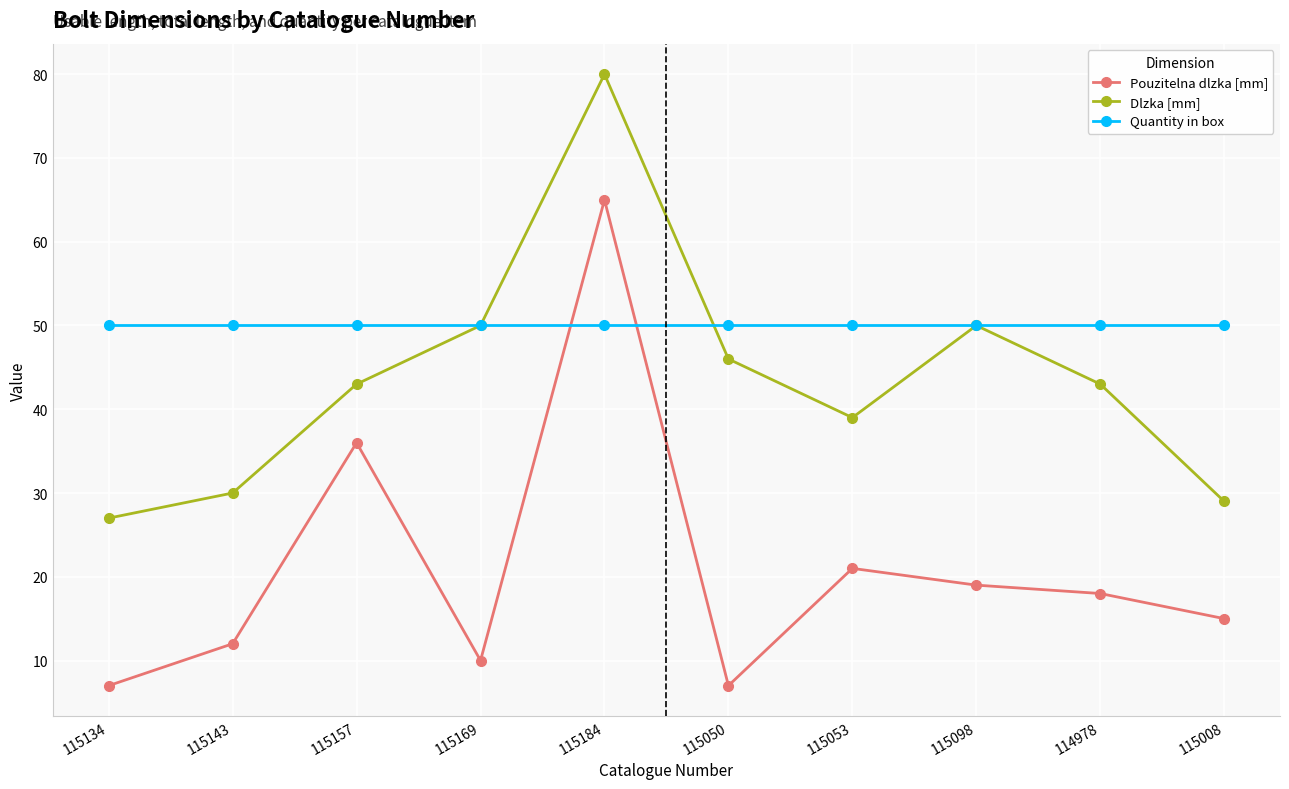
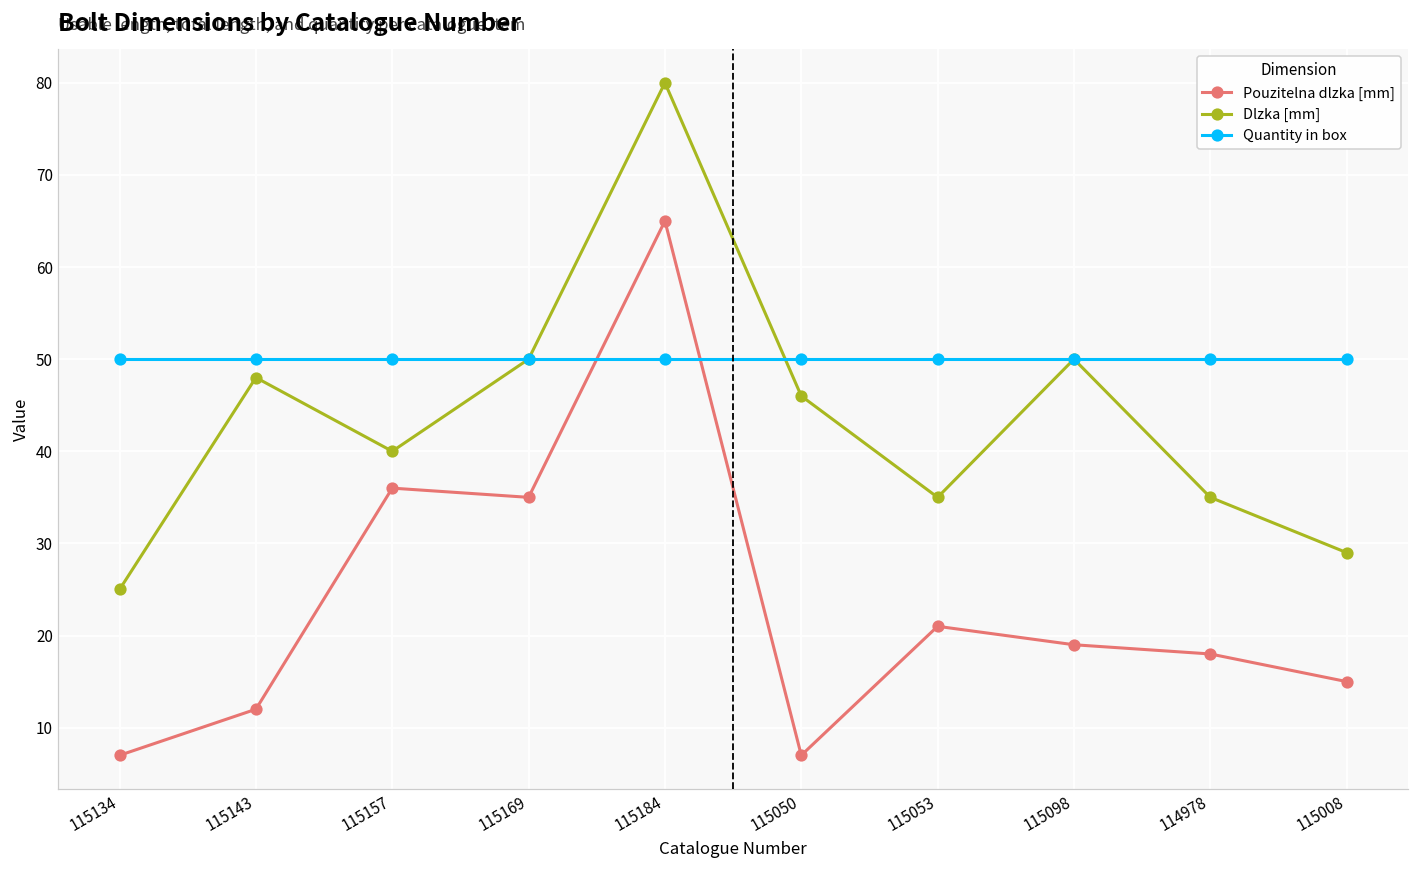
Dlzka [mm], 115134: 27 -> 25
Dlzka [mm], 115143: 30 -> 48
Dlzka [mm], 115157: 43 -> 40
Pouzitelna dlzka [mm], 115169: 10 -> 35
Dlzka [mm], 115053: 39 -> 35
Dlzka [mm], 114978: 43 -> 35
